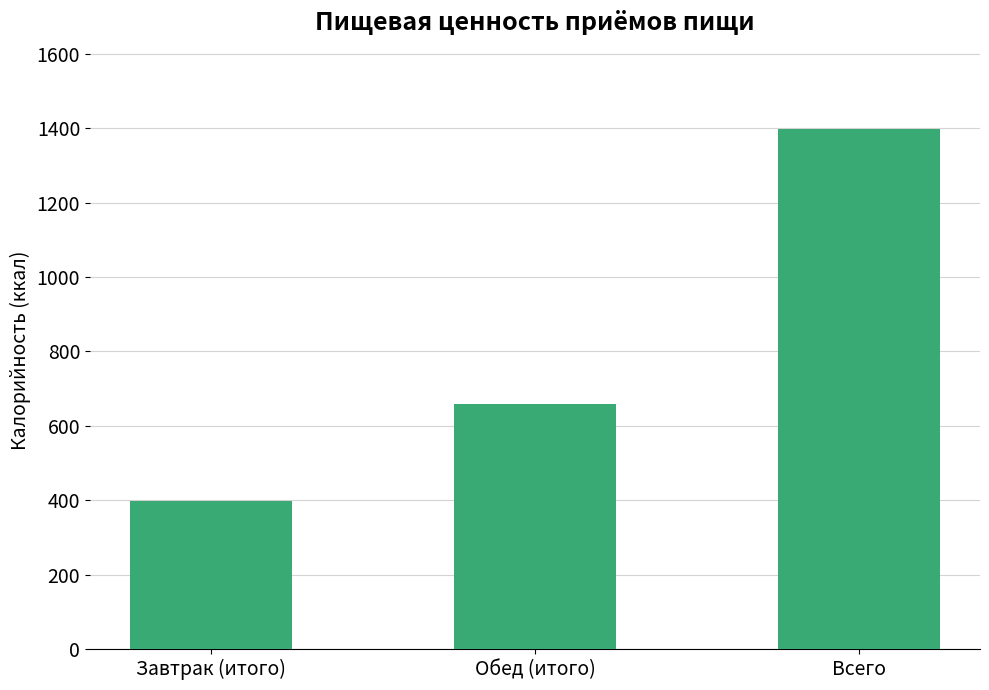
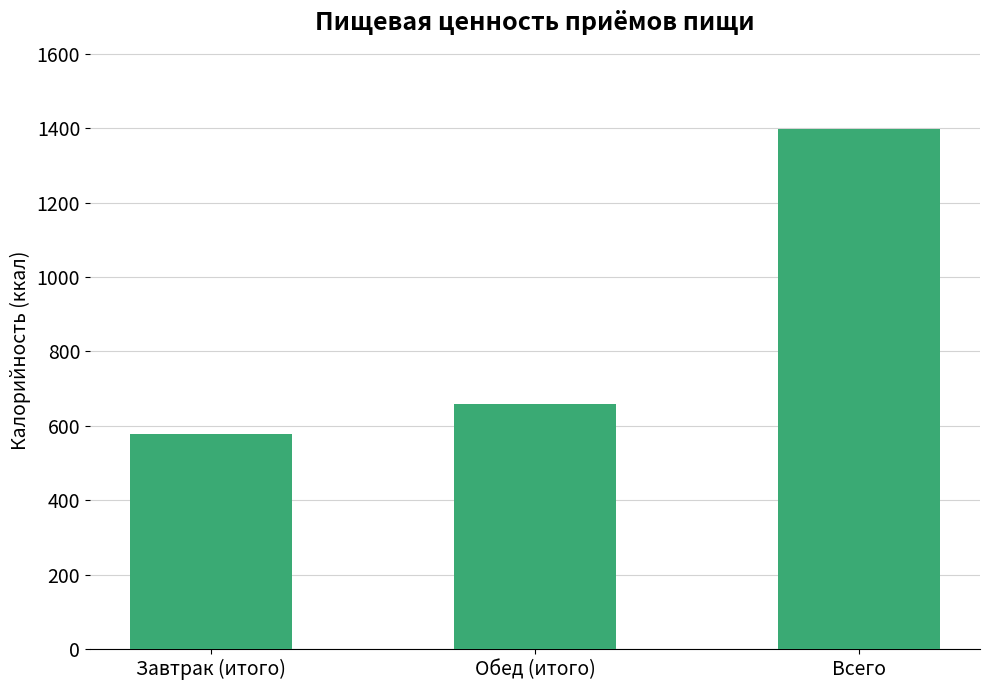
Завтрак (итого): 400 -> 580
